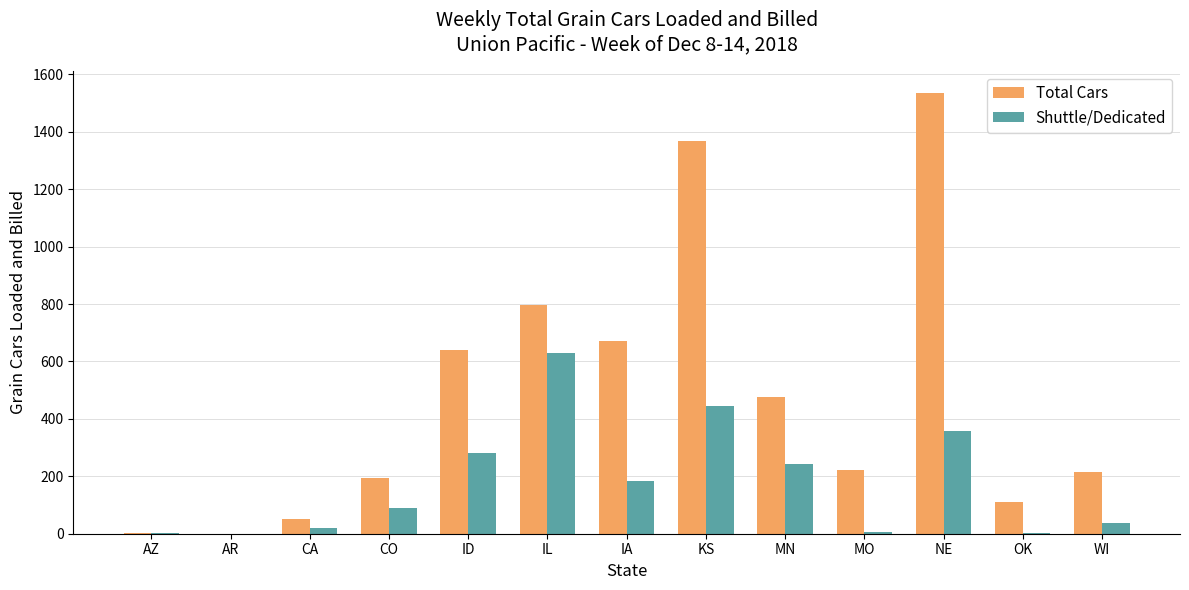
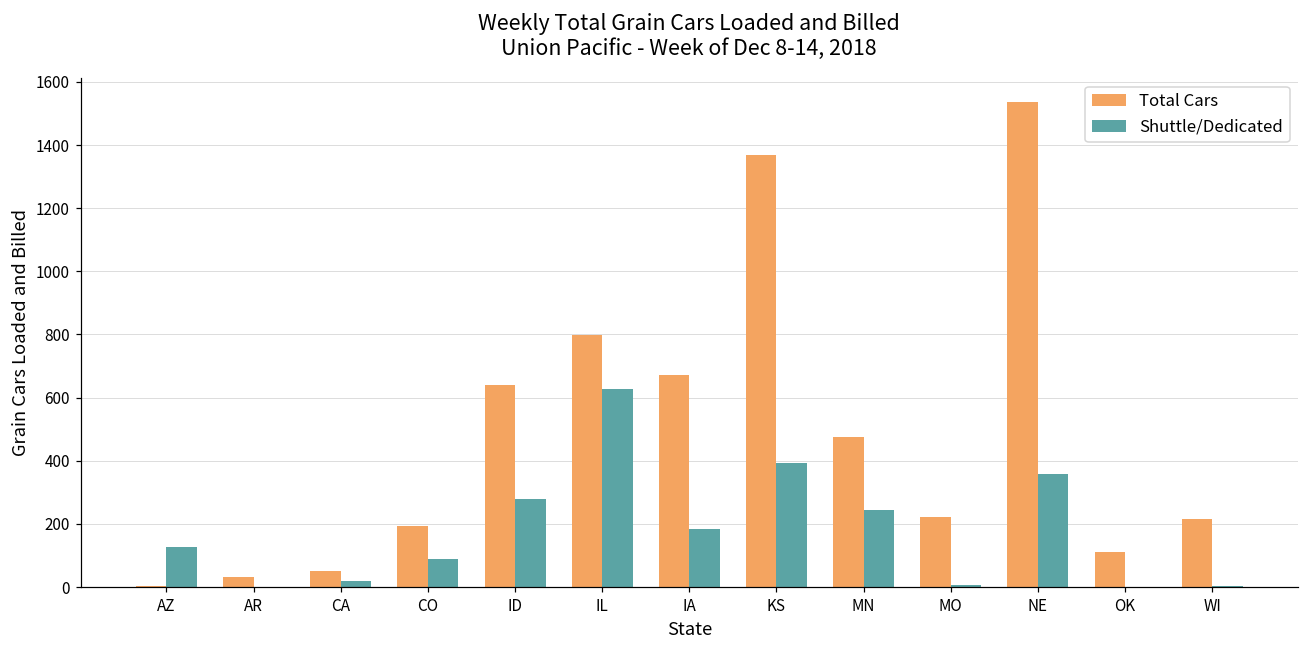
Shuttle/Dedicated, AZ: 0 -> 130
Total Cars, AR: 0 -> 30
Shuttle/Dedicated, KS: 450 -> 390
Shuttle/Dedicated, WI: 40 -> 0
